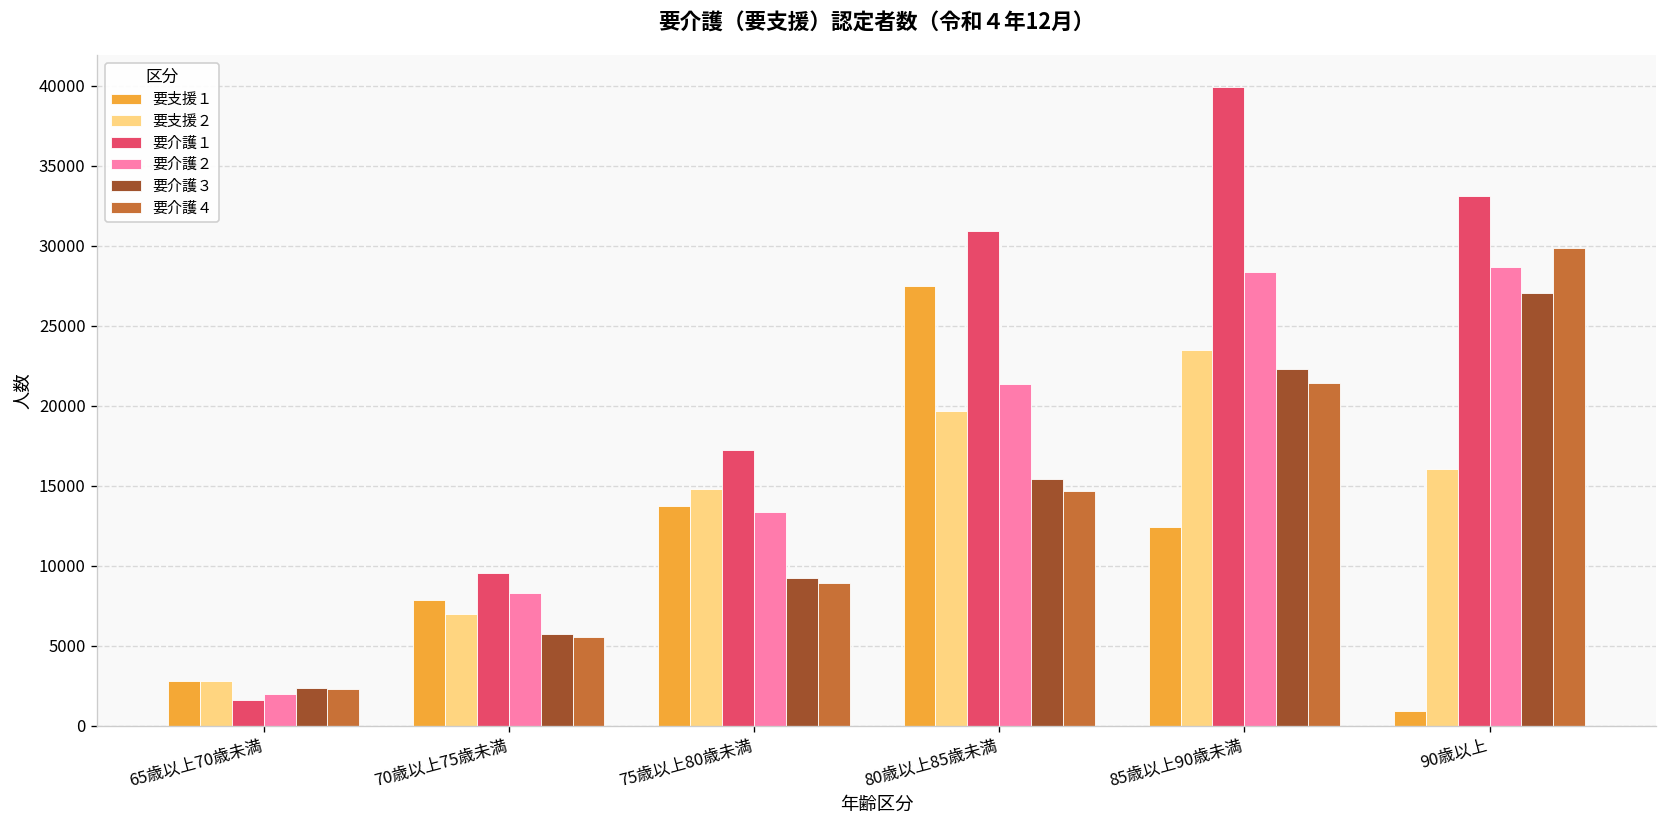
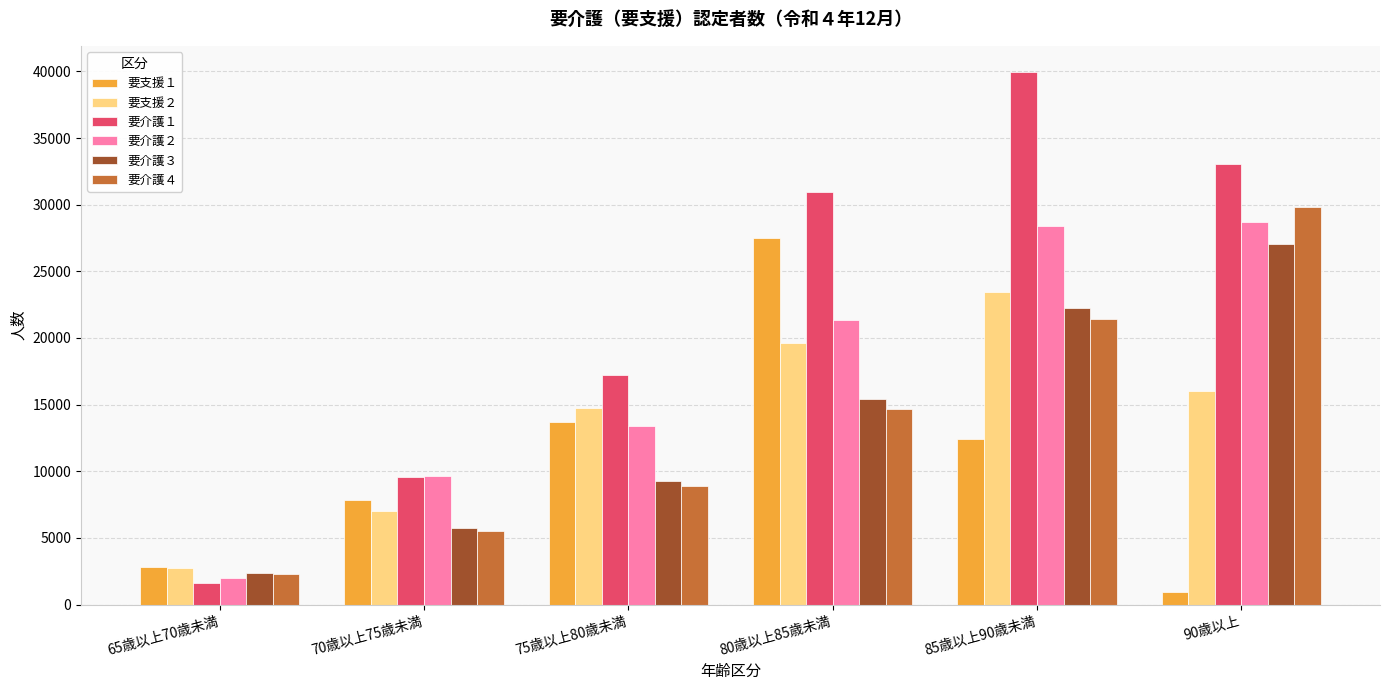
要介護２, 70歳以上75歳未満: 8300 -> 9600
